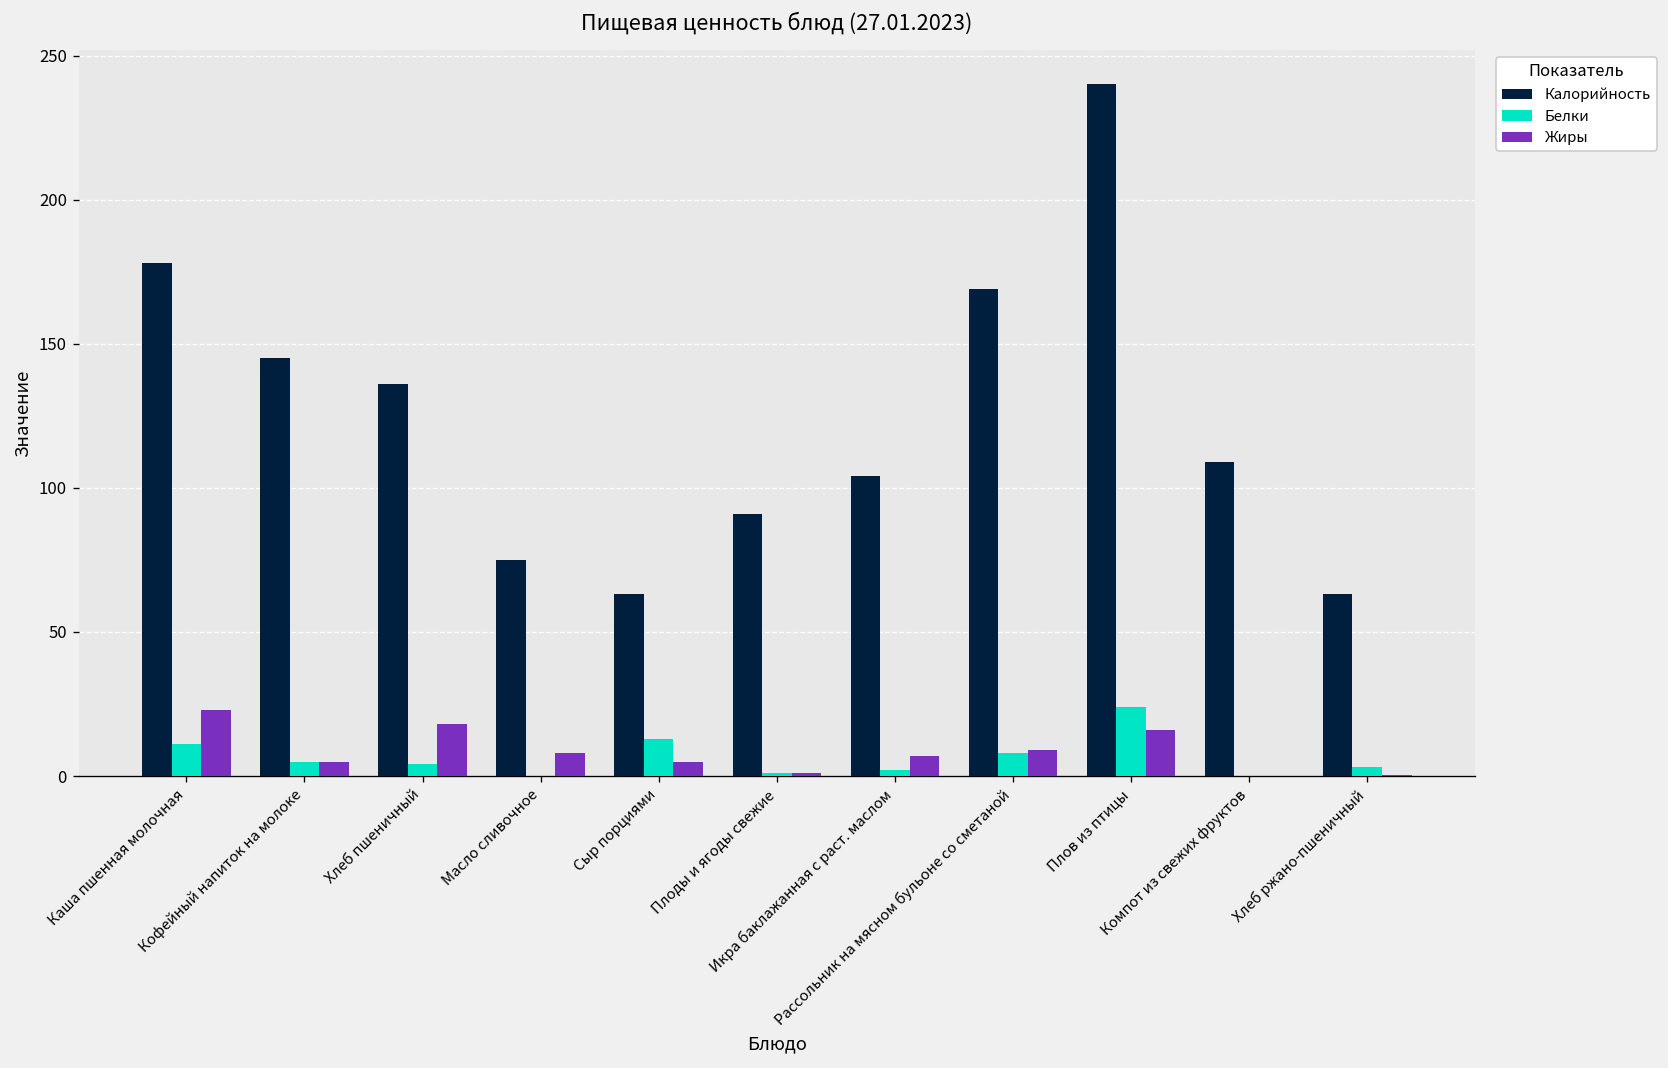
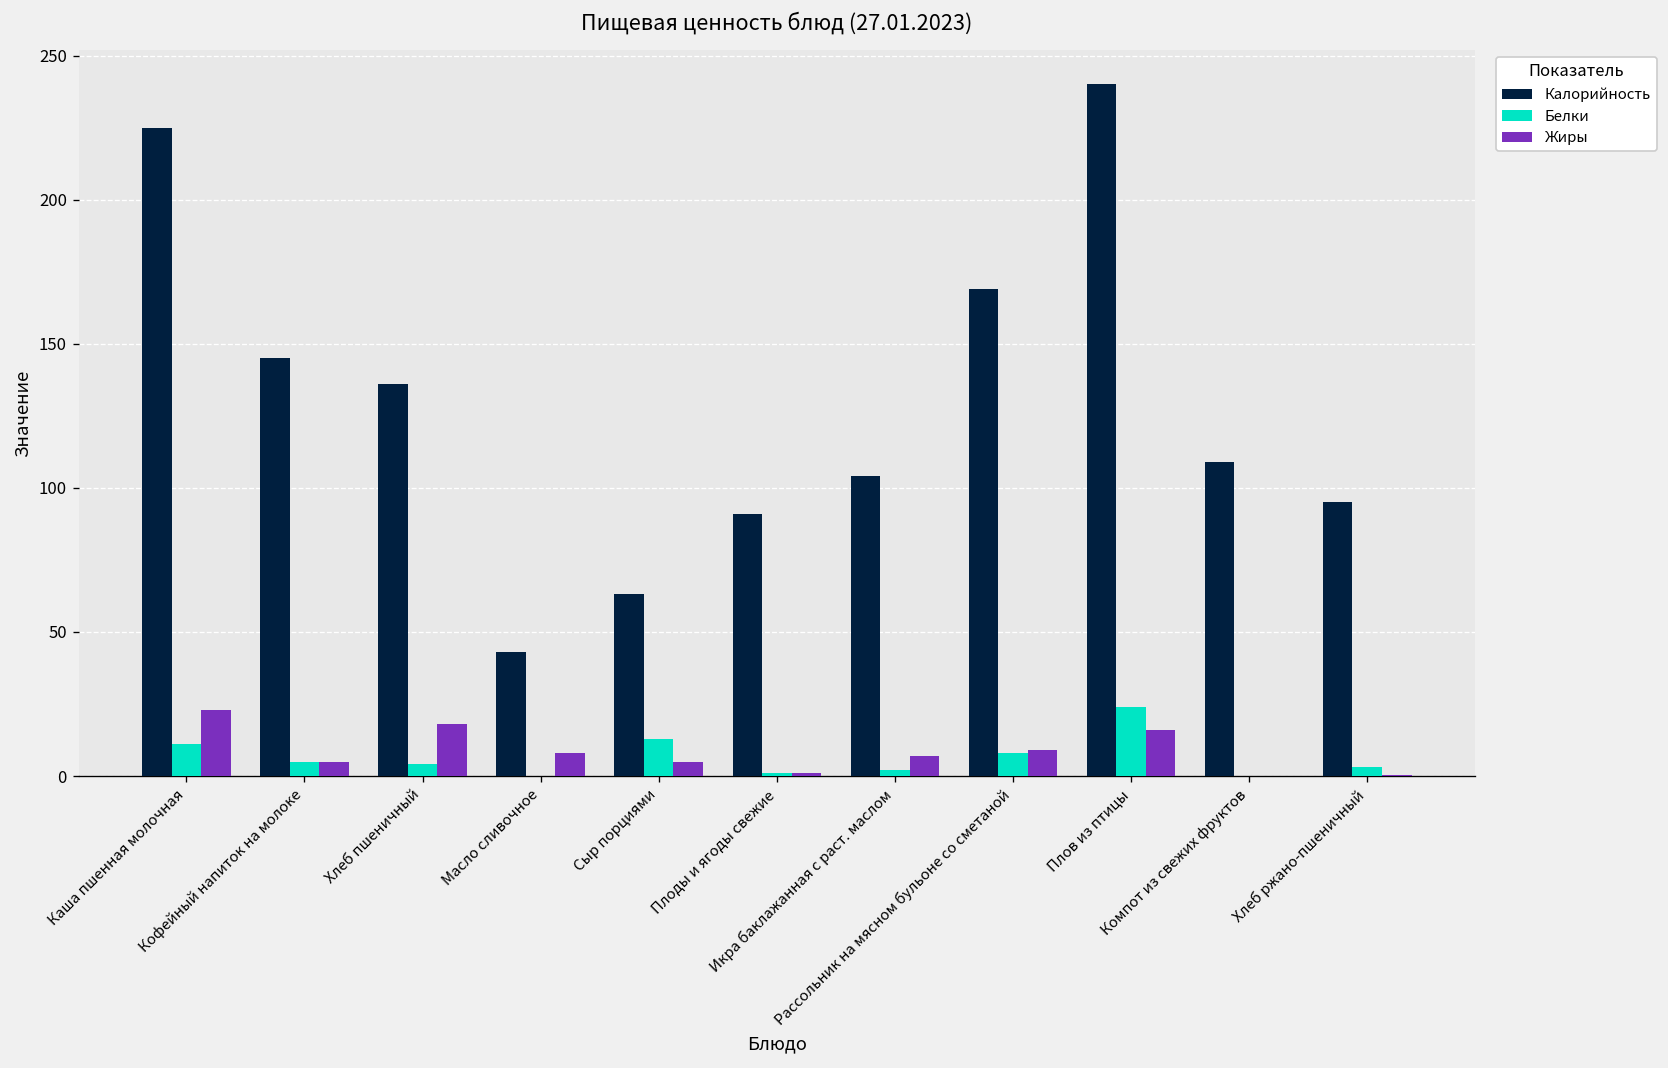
Калорийность, Каша пшенная молочная: 178 -> 225
Калорийность, Масло сливочное: 75 -> 43
Калорийность, Хлеб ржано-пшеничный: 63 -> 95
